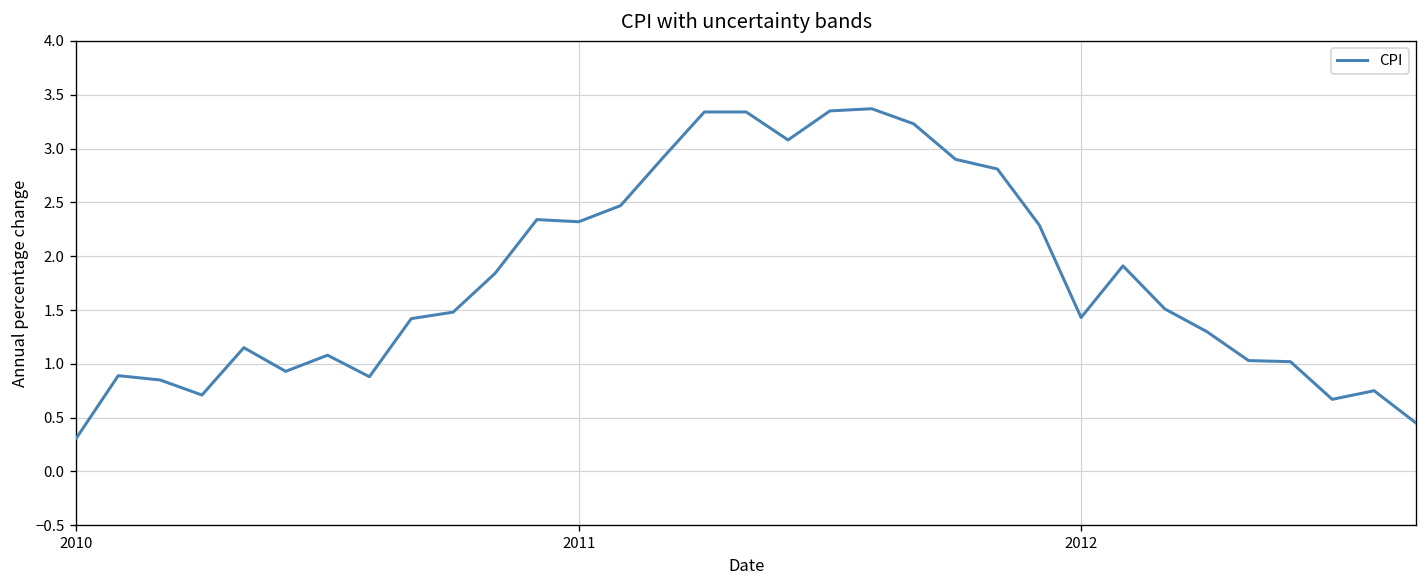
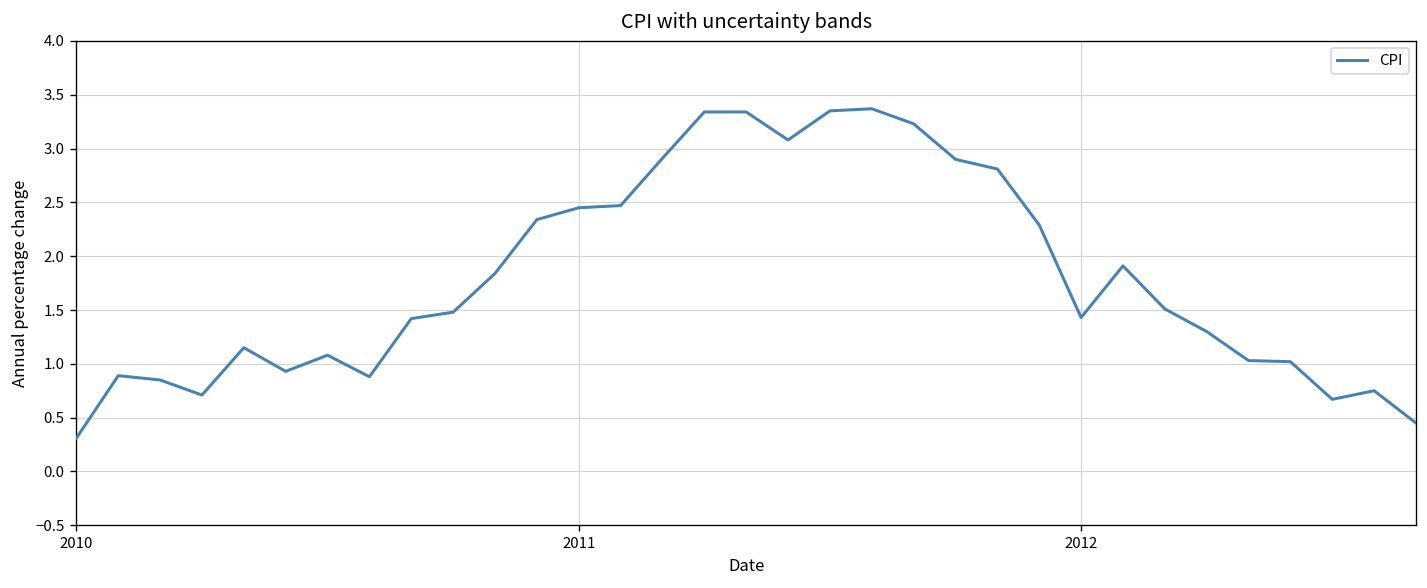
2011: 2.3 -> 2.5
